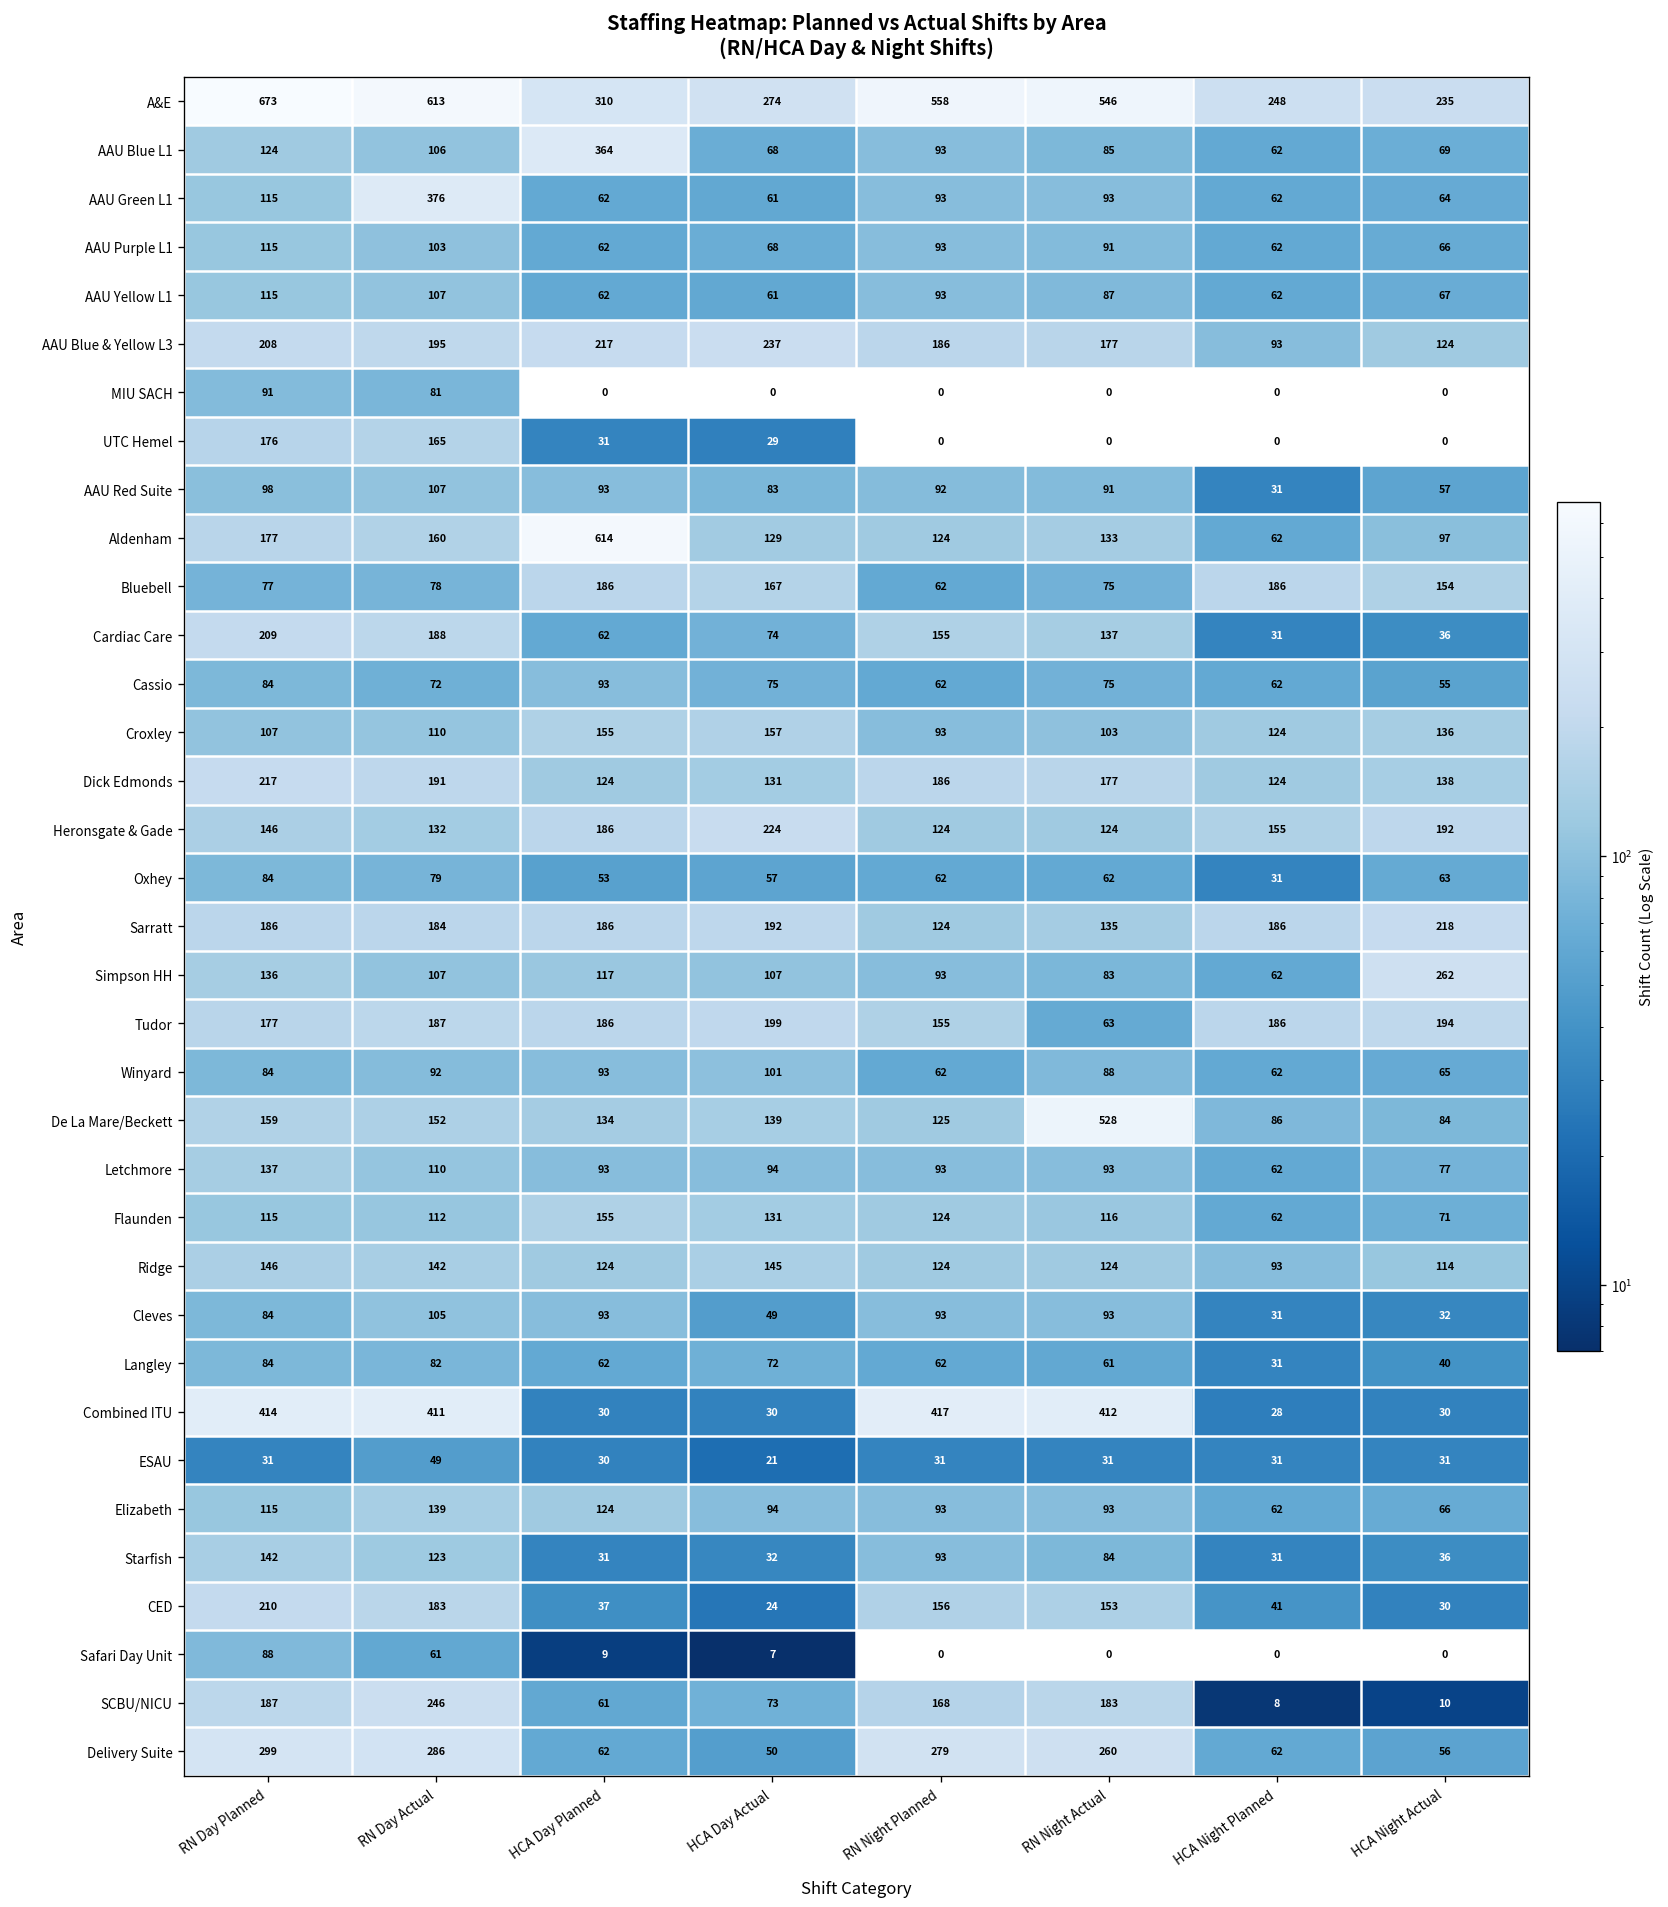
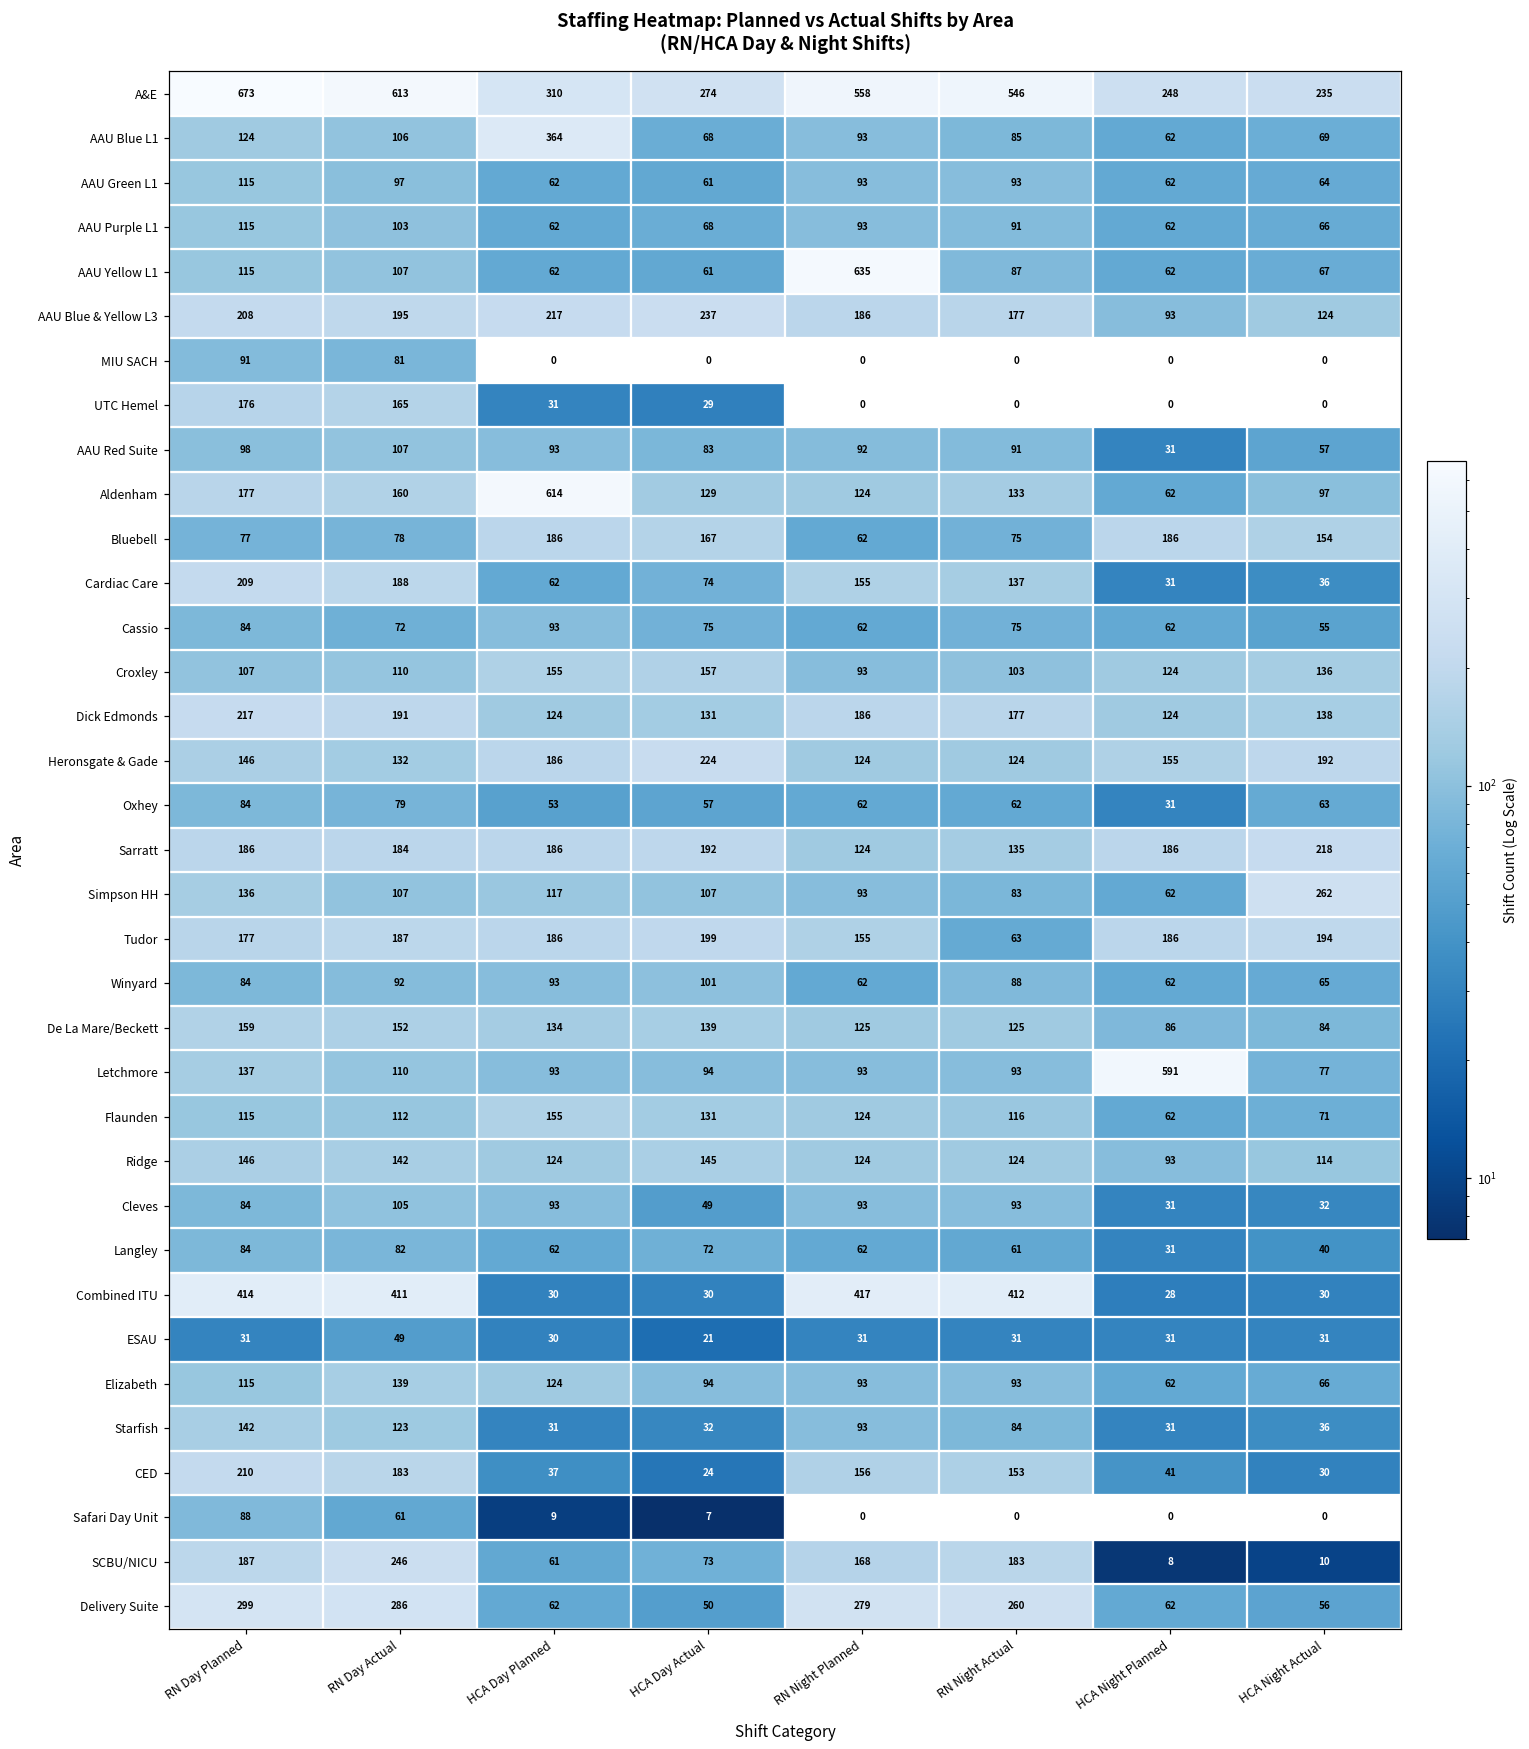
AAU Green L1, RN Day Actual: 376 -> 97
AAU Yellow L1, RN Night Planned: 93 -> 635
De La Mare/Beckett, RN Night Actual: 528 -> 125
Letchmore, HCA Night Planned: 62 -> 591
